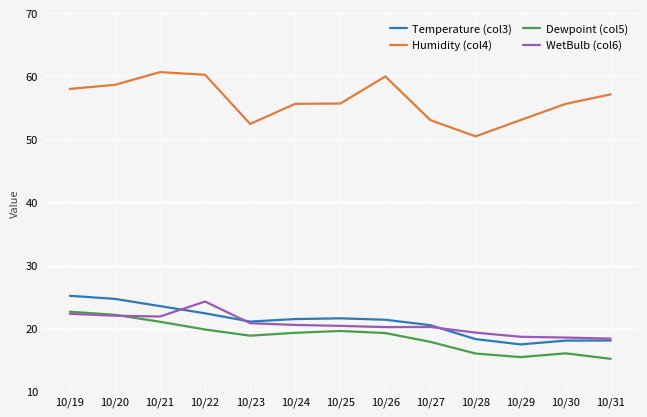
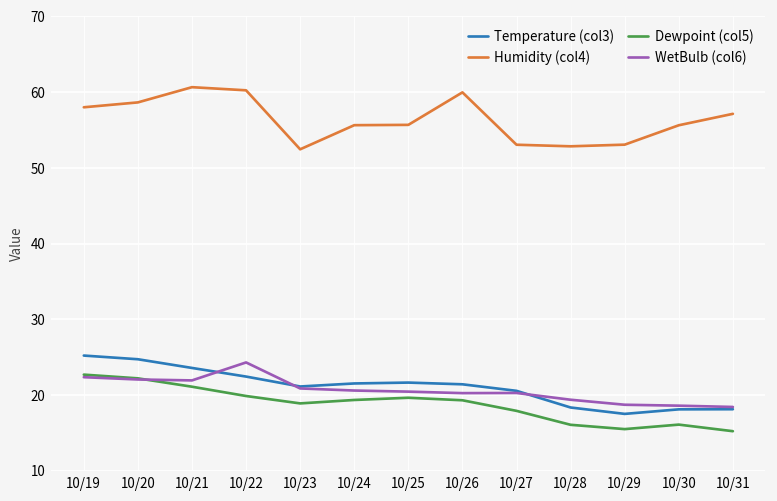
Humidity (col4), 10/28: 50 -> 53
